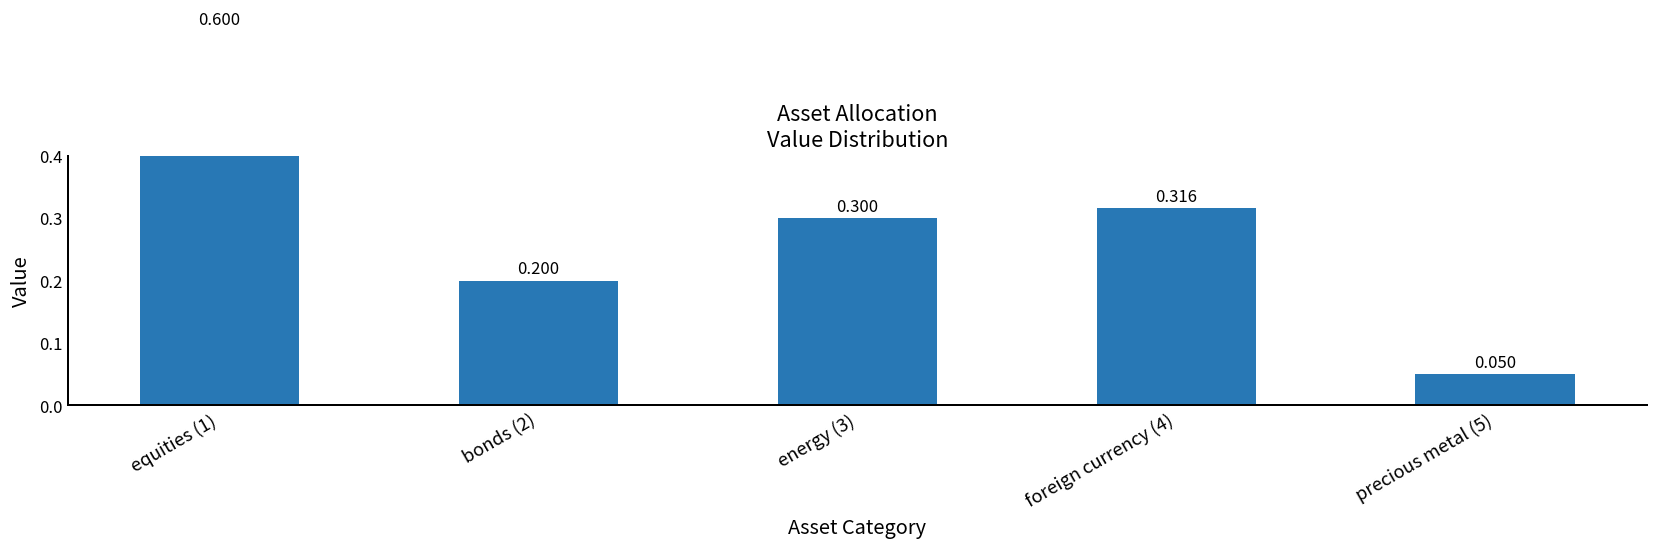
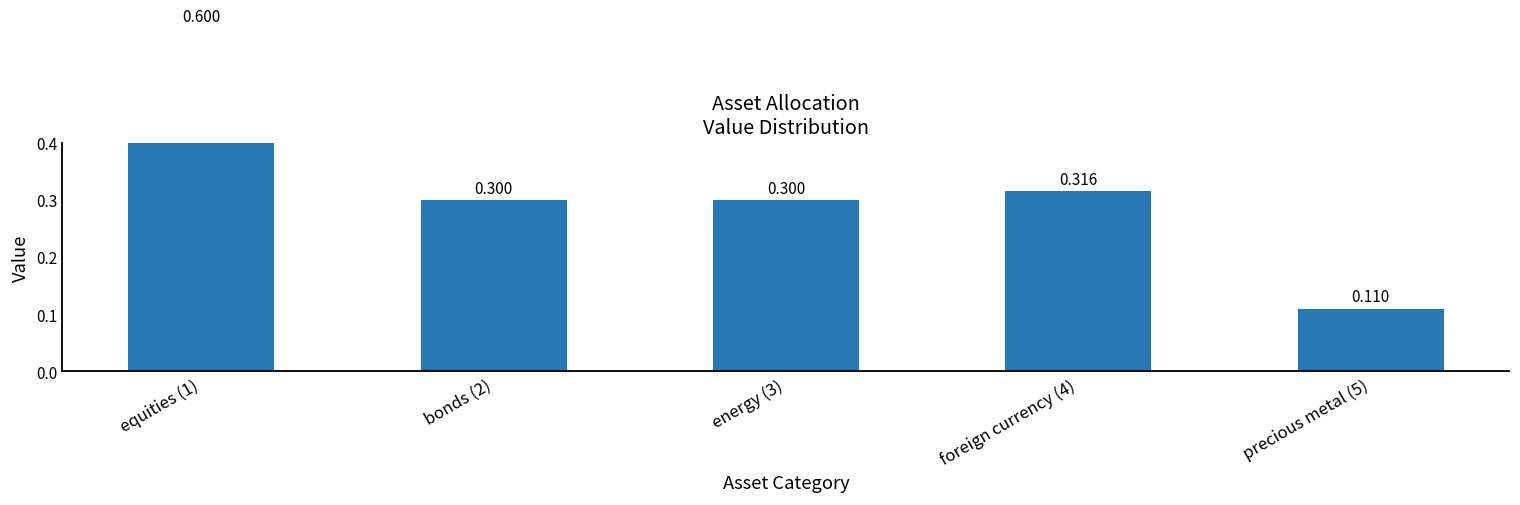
bonds (2): 0.200 -> 0.300
precious metal (5): 0.050 -> 0.110
